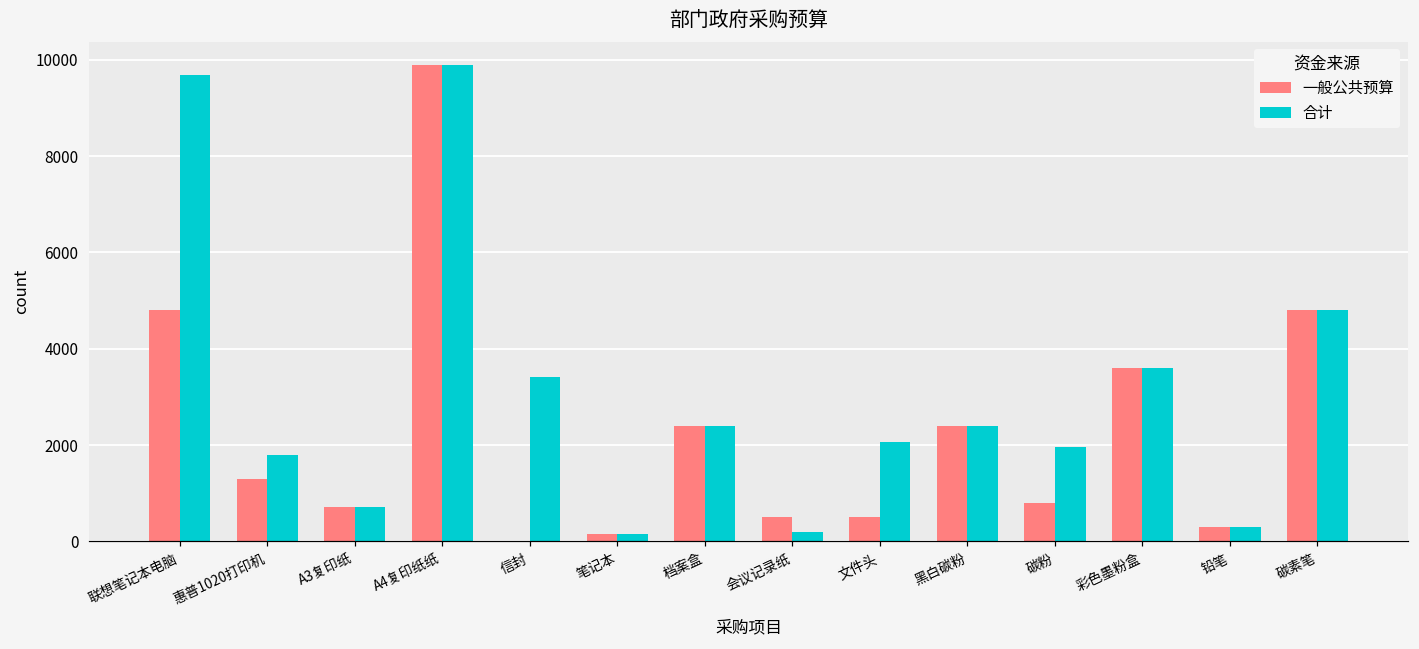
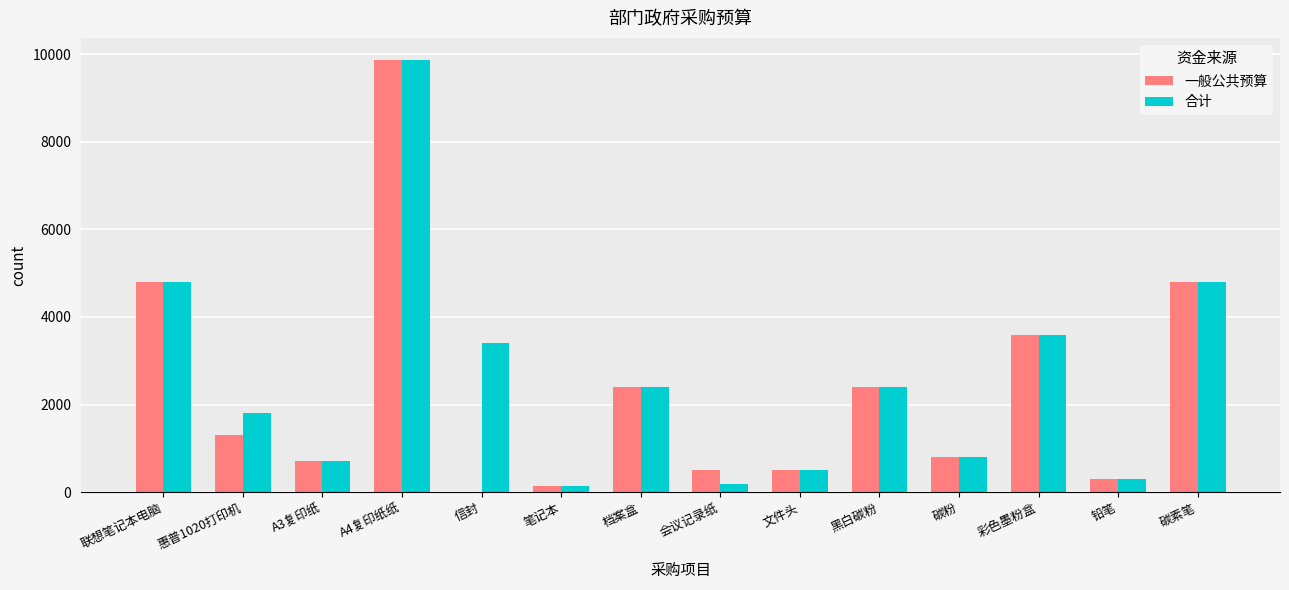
合计, 联想笔记本电脑: 9700 -> 4800
合计, 文件头: 2100 -> 500
合计, 碳粉: 2000 -> 800
